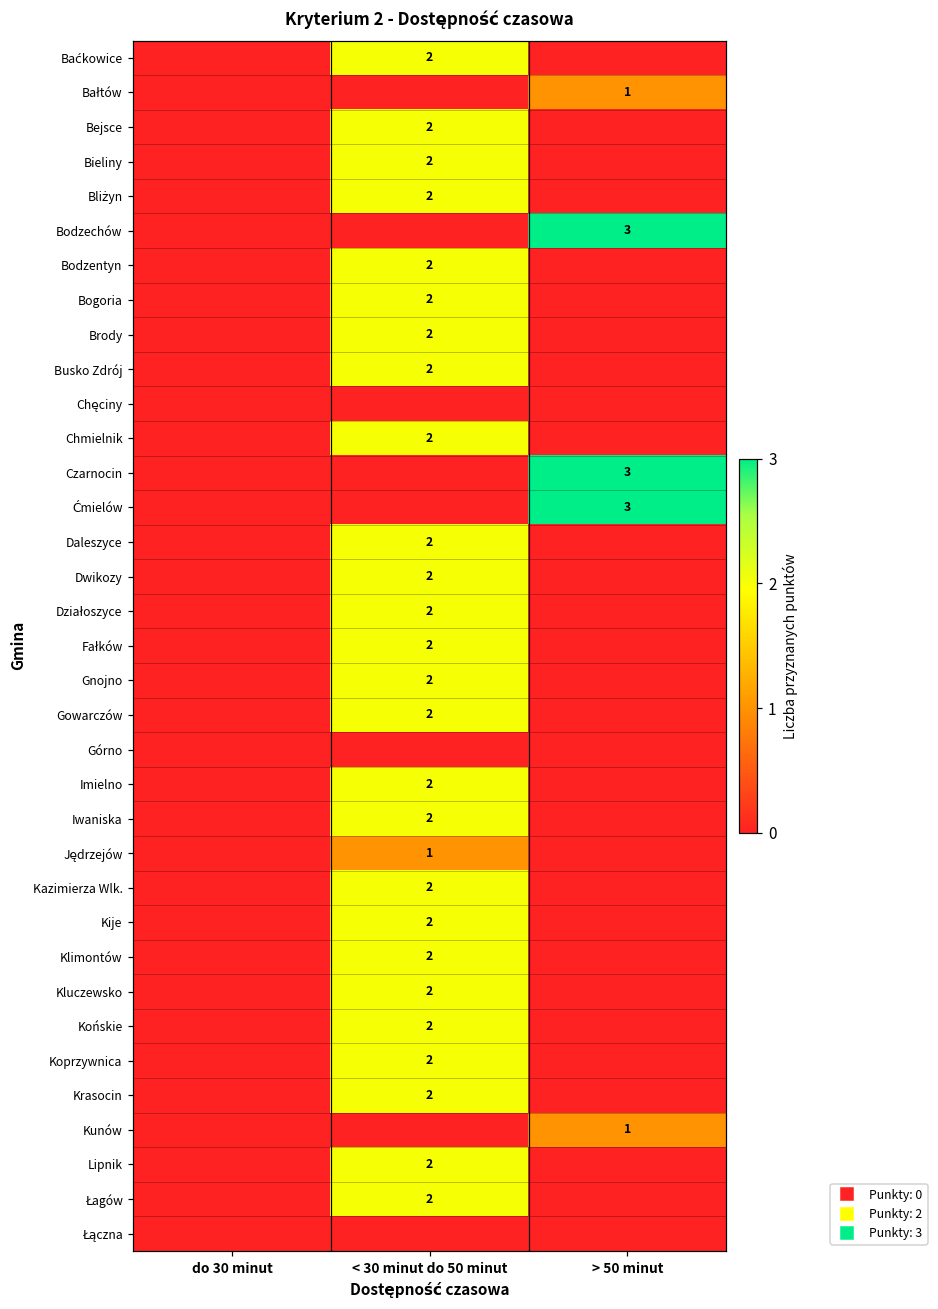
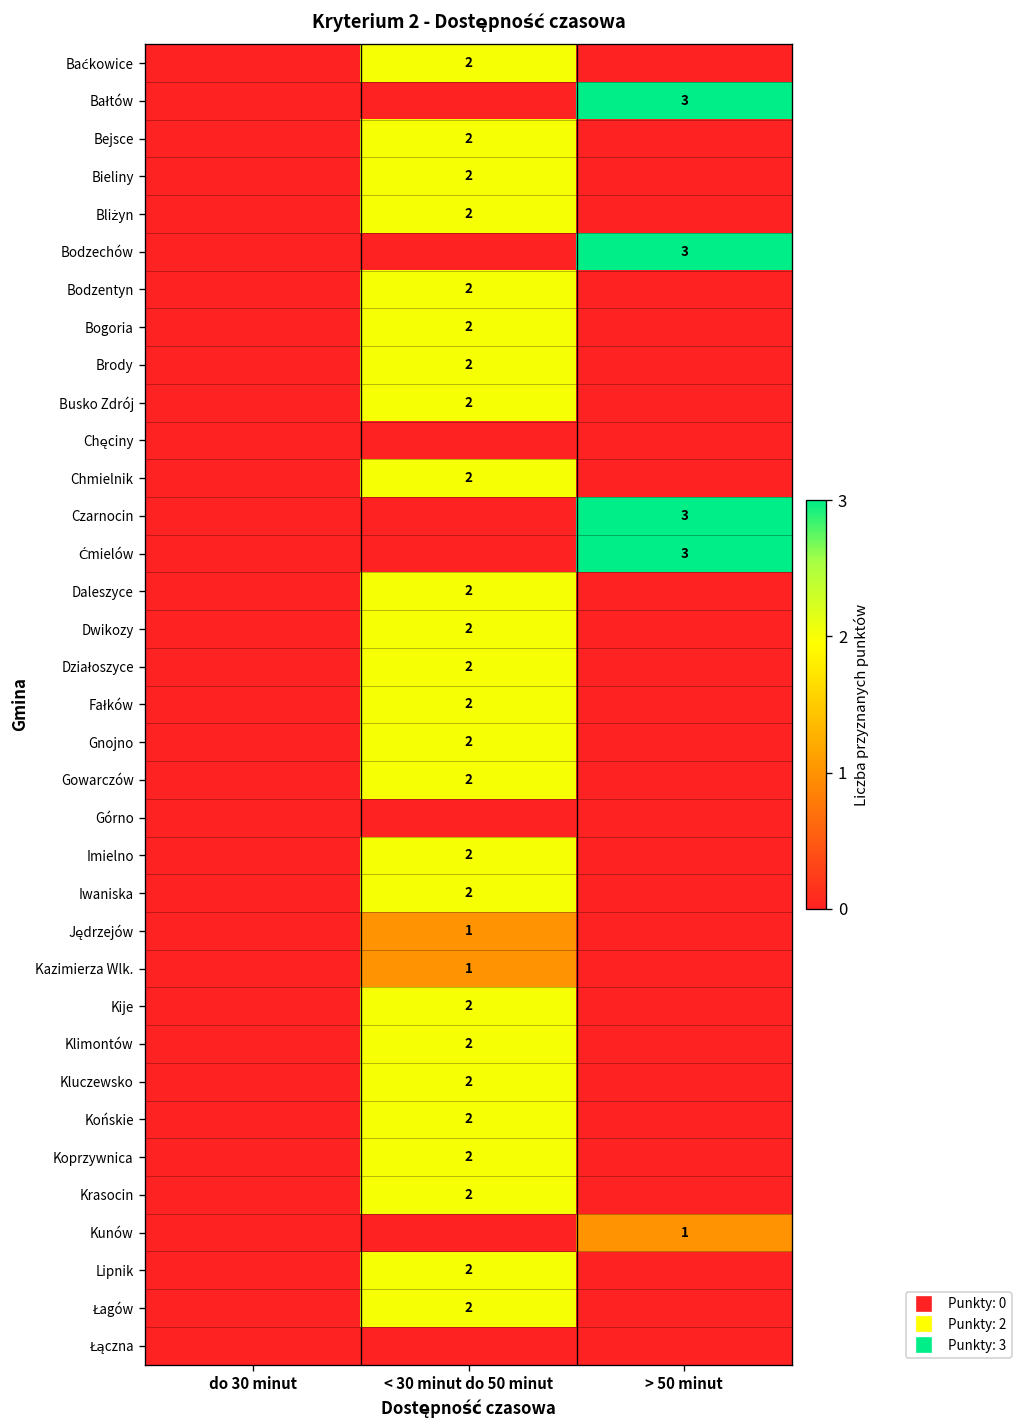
Bałtów, > 50 minut: 1 -> 3
Kazimierza Wlk., < 30 minut do 50 minut: 2 -> 1
